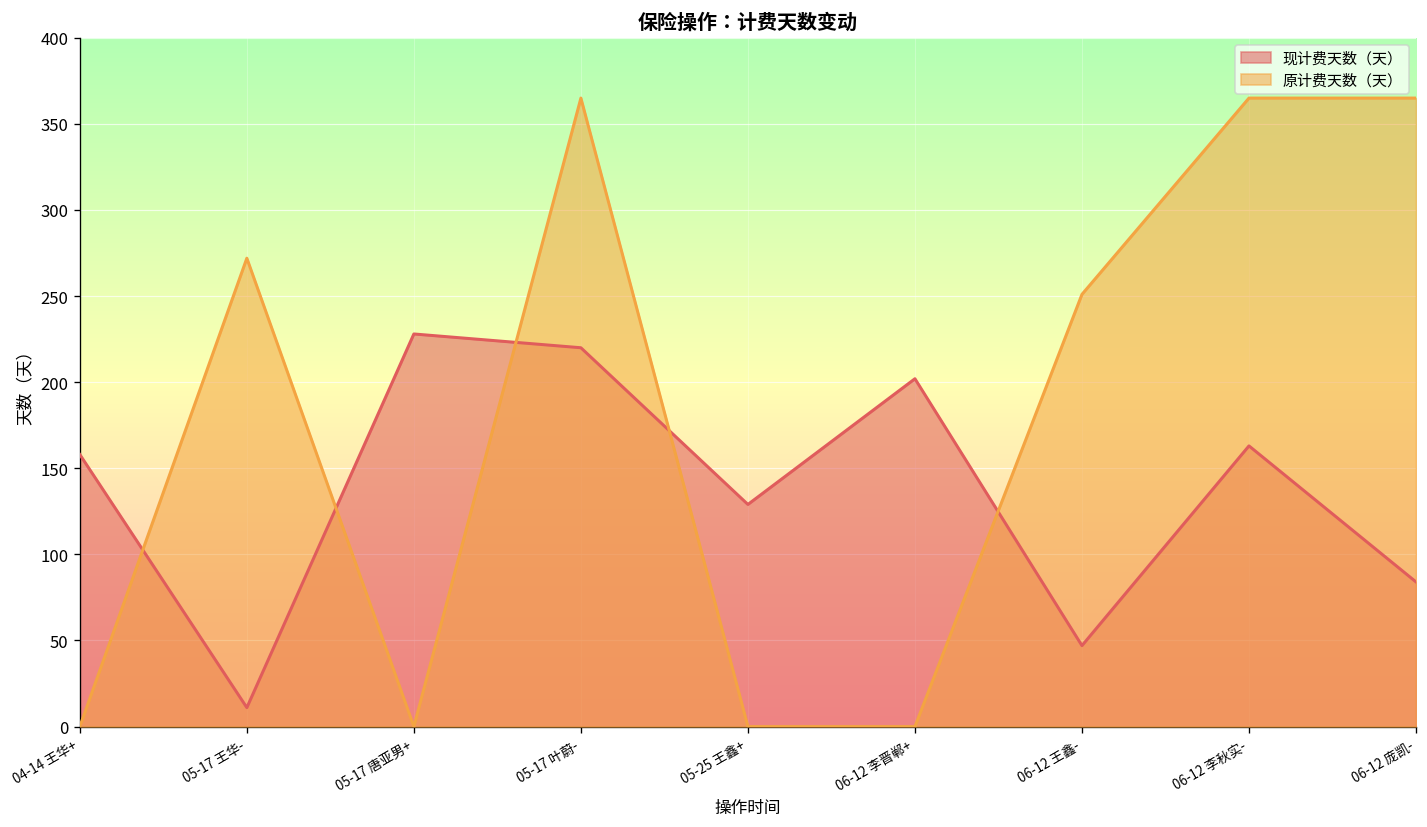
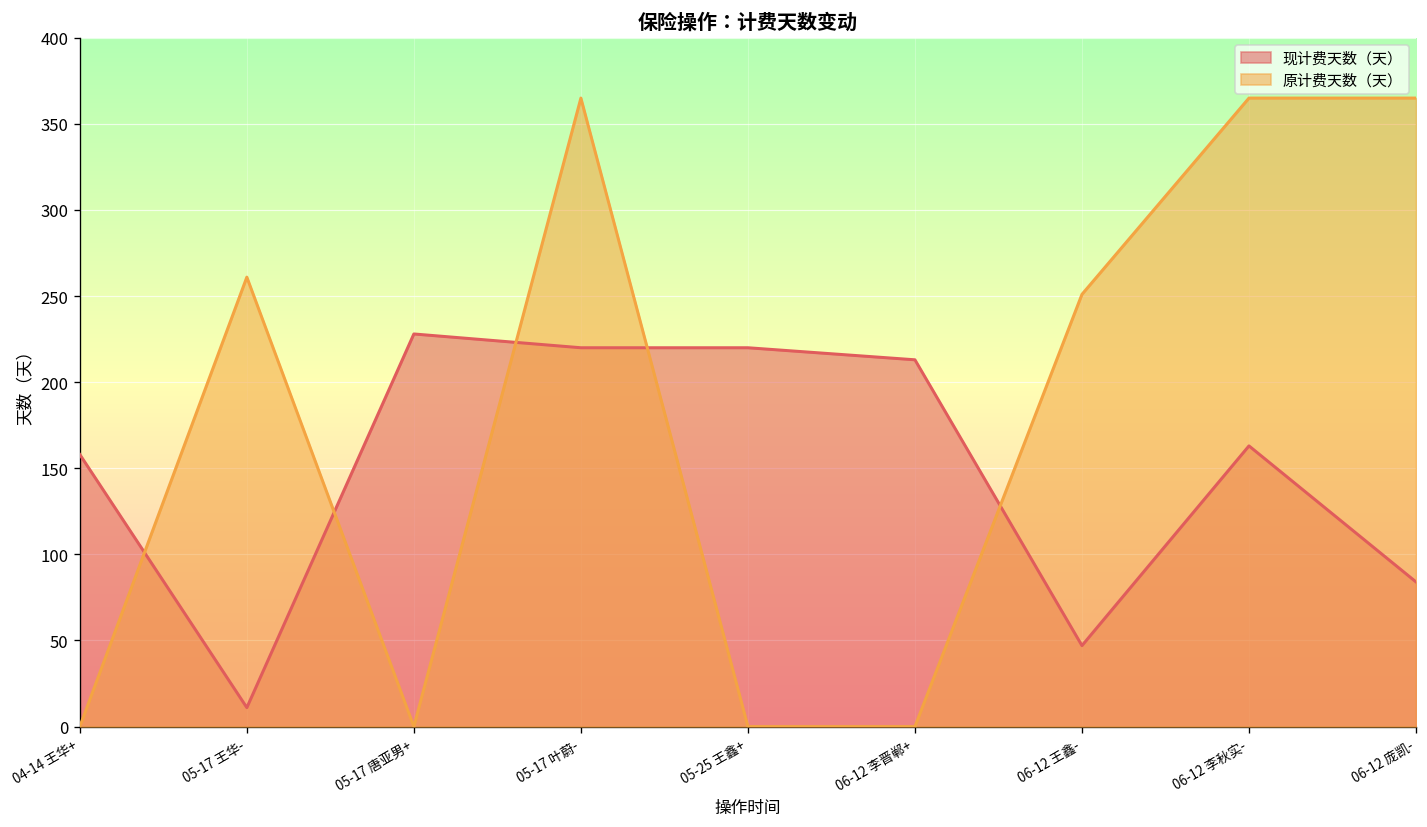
原计费天数（天）, 05-17 王华-: 272 -> 261
现计费天数（天）, 05-25 王鑫+: 129 -> 220
现计费天数（天）, 06-12 李晋郸+: 202 -> 213
